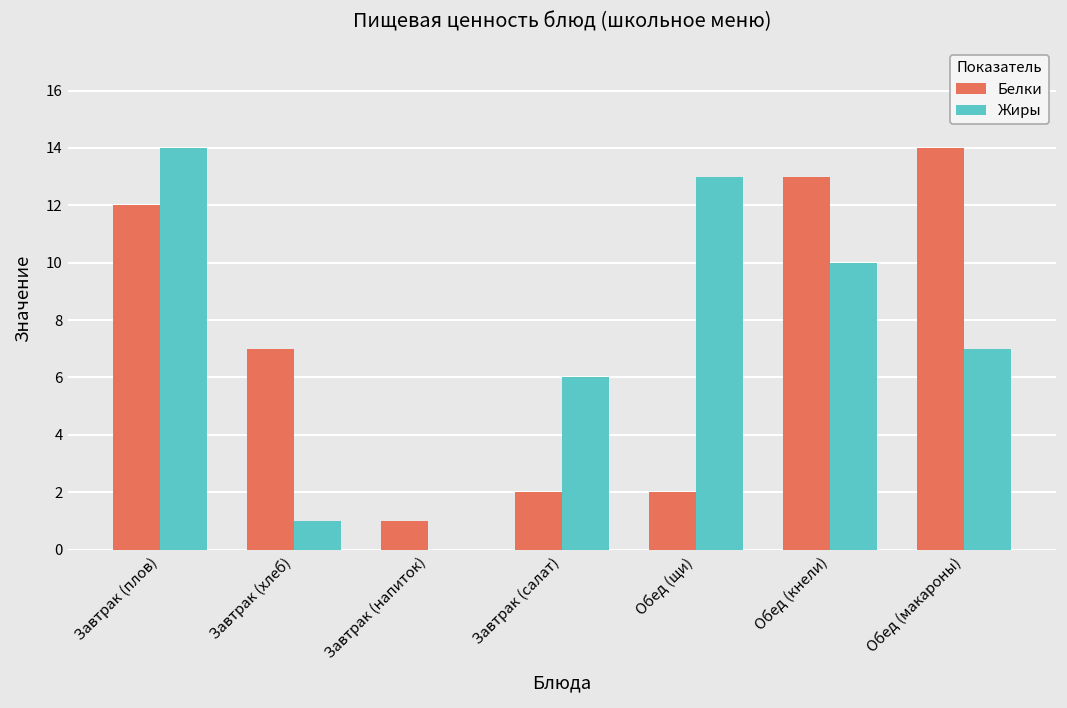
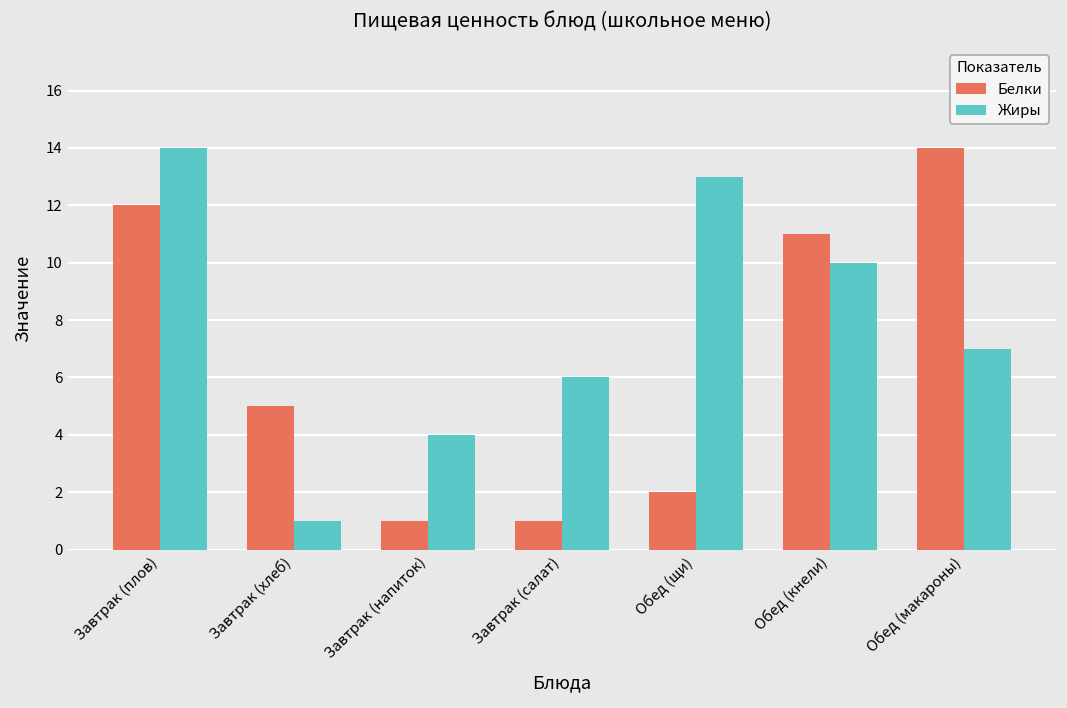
Белки, Завтрак (хлеб): 7 -> 5
Жиры, Завтрак (напиток): 0 -> 4
Белки, Завтрак (салат): 2 -> 1
Белки, Обед (кнели): 13 -> 11
